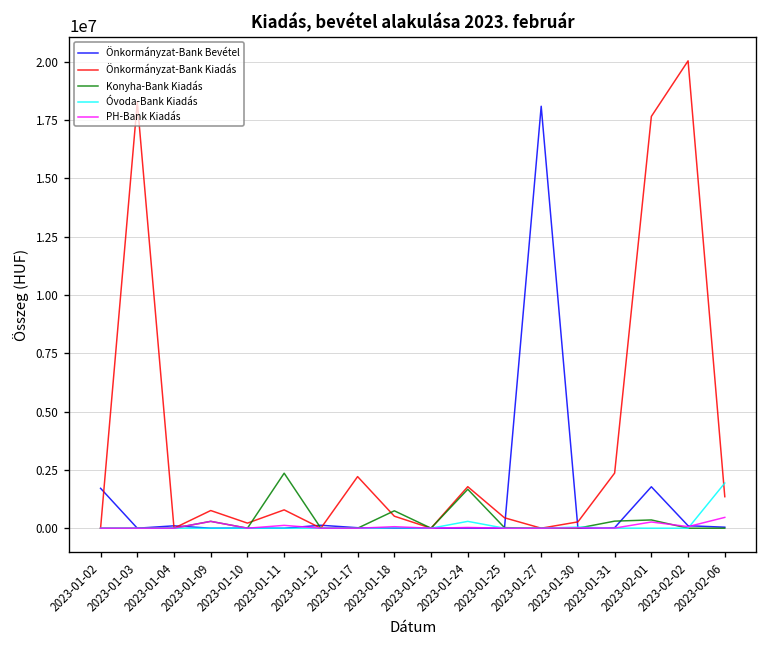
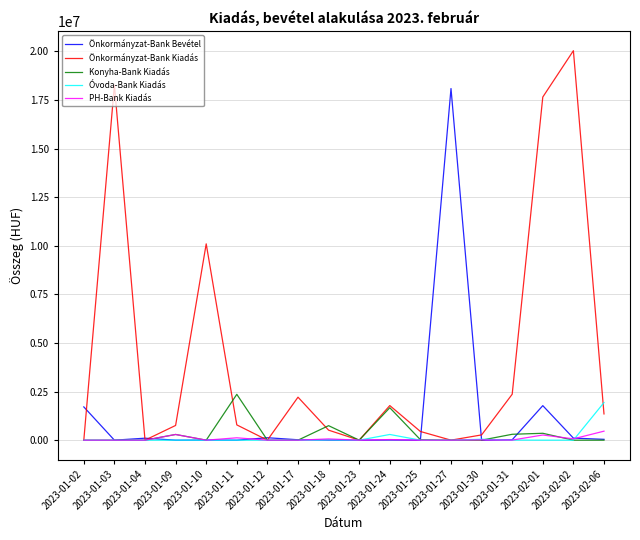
Önkormányzat-Bank Kiadás, 2023-01-10: 200000 -> 10100000
